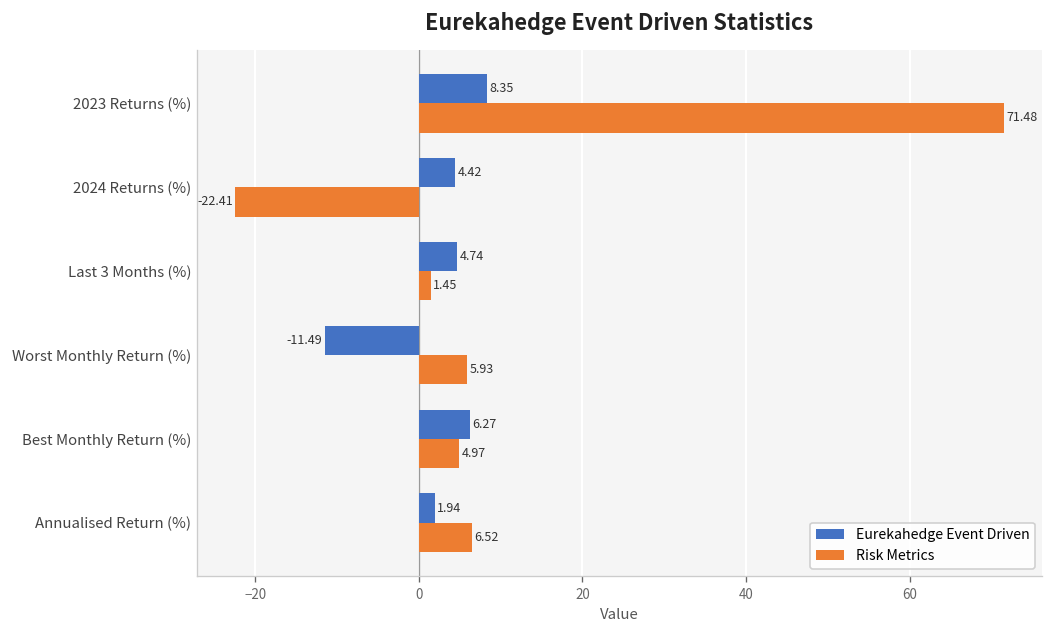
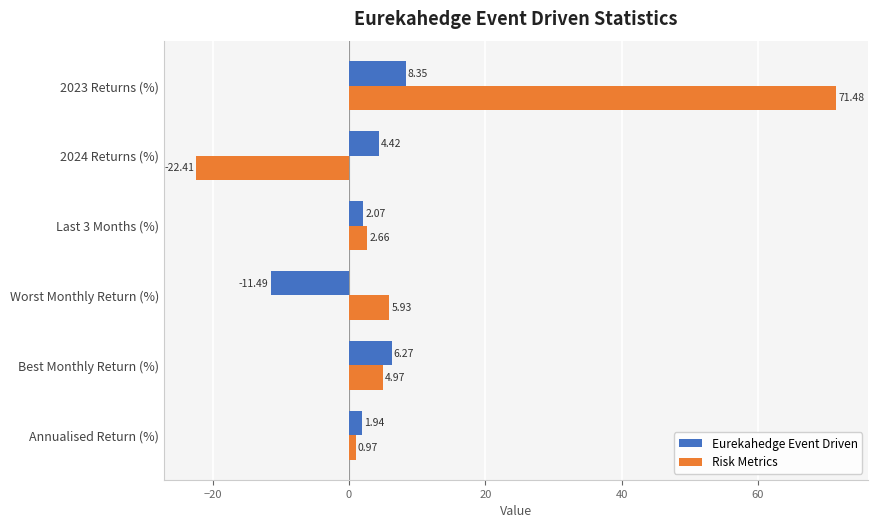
Eurekahedge Event Driven, Last 3 Months (%): 4.74 -> 2.07
Risk Metrics, Last 3 Months (%): 1.45 -> 2.66
Risk Metrics, Annualised Return (%): 6.52 -> 0.97
